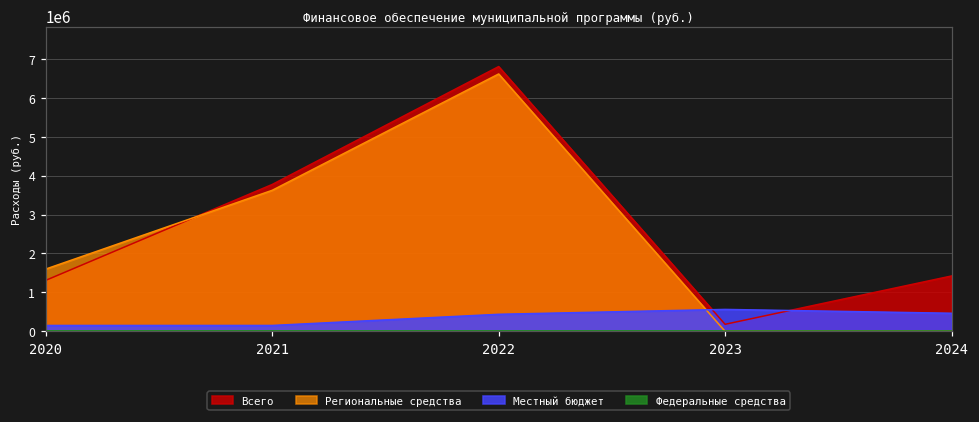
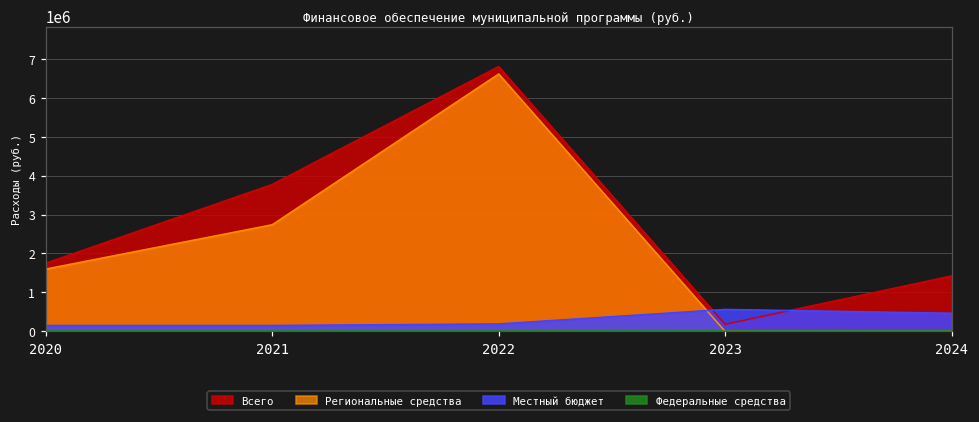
Всего, 2020: 1300000 -> 1800000
Региональные средства, 2021: 3600000 -> 2700000
Местный бюджет, 2022: 400000 -> 200000
